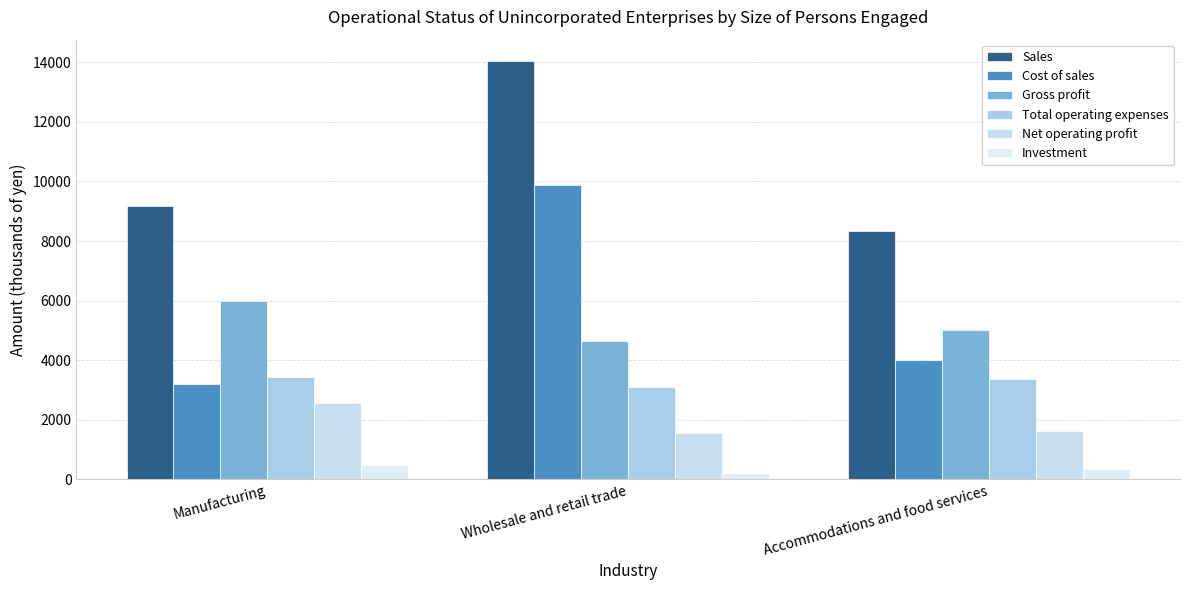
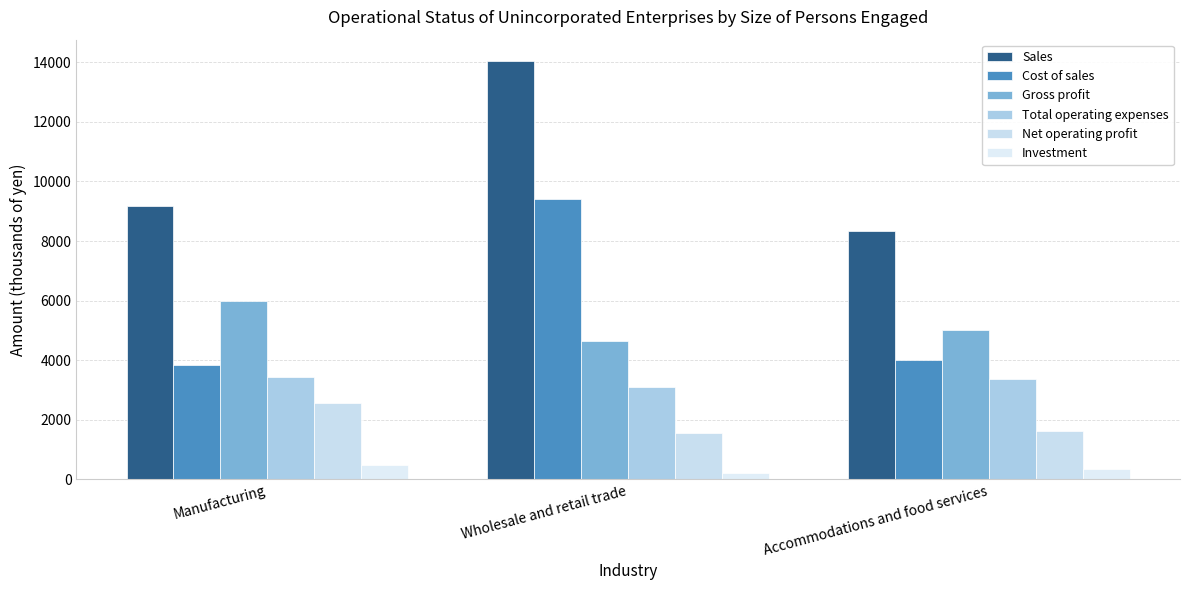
Cost of sales, Manufacturing: 3200 -> 3900
Cost of sales, Wholesale and retail trade: 9900 -> 9400
